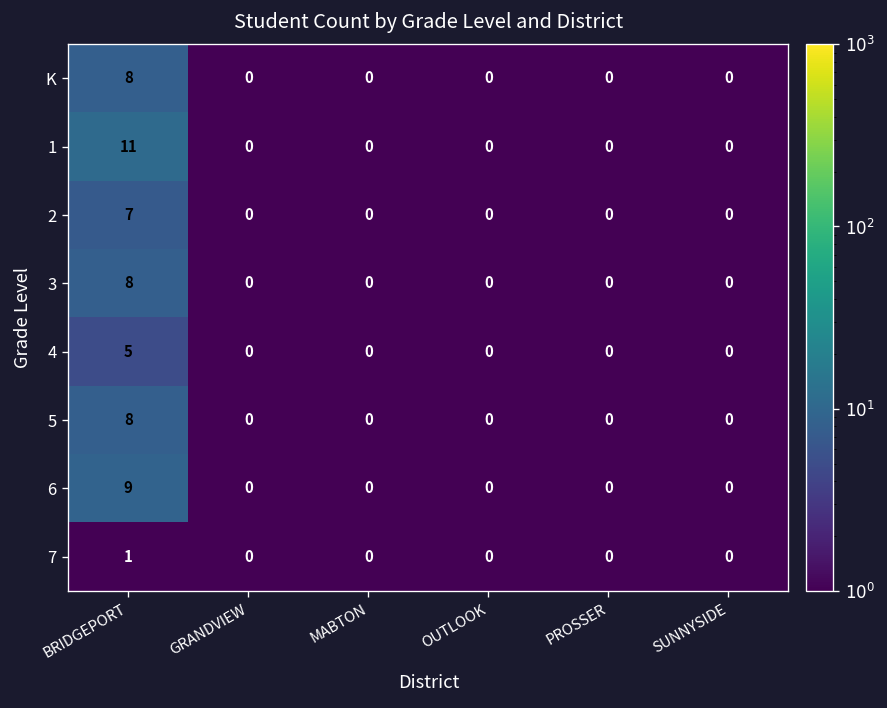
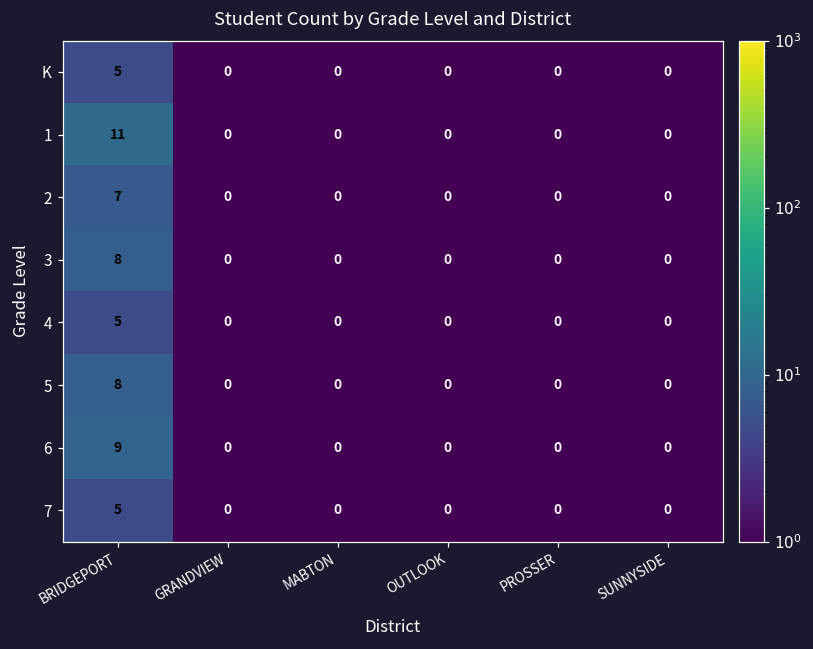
K, BRIDGEPORT: 8 -> 5
7, BRIDGEPORT: 1 -> 5
